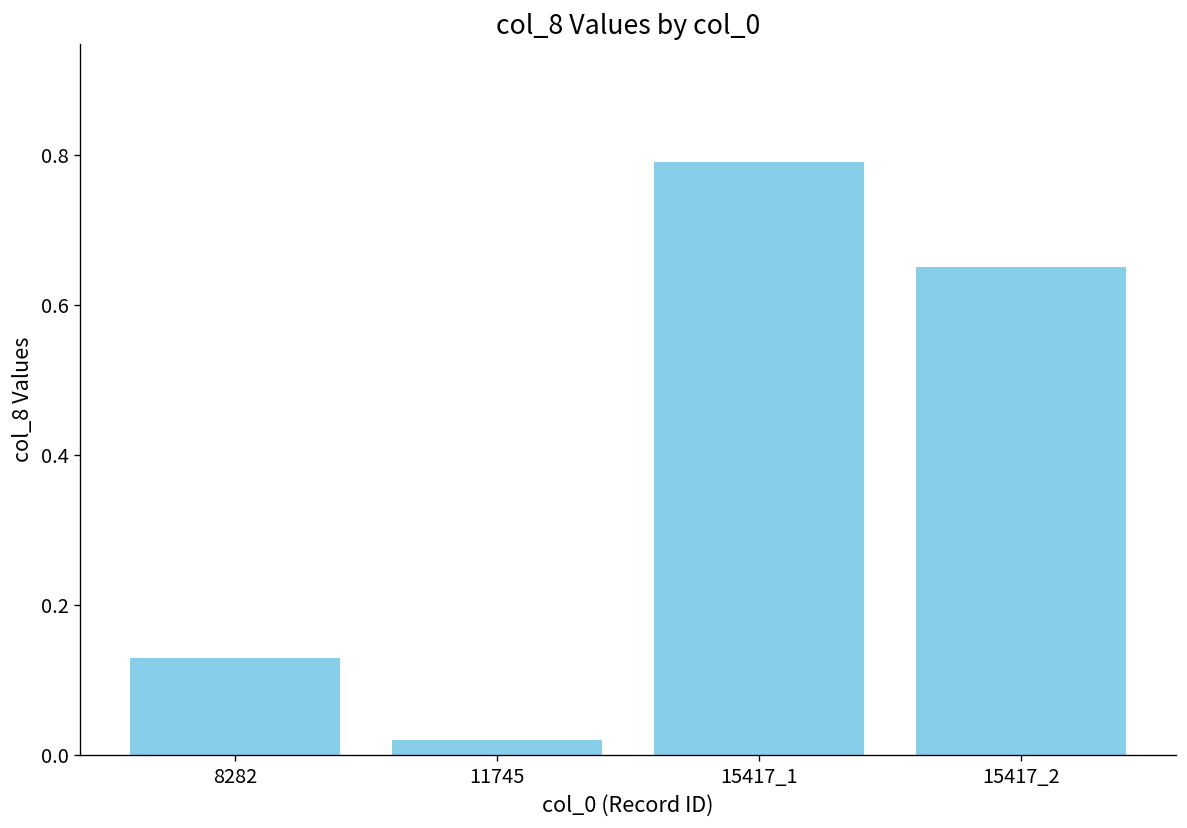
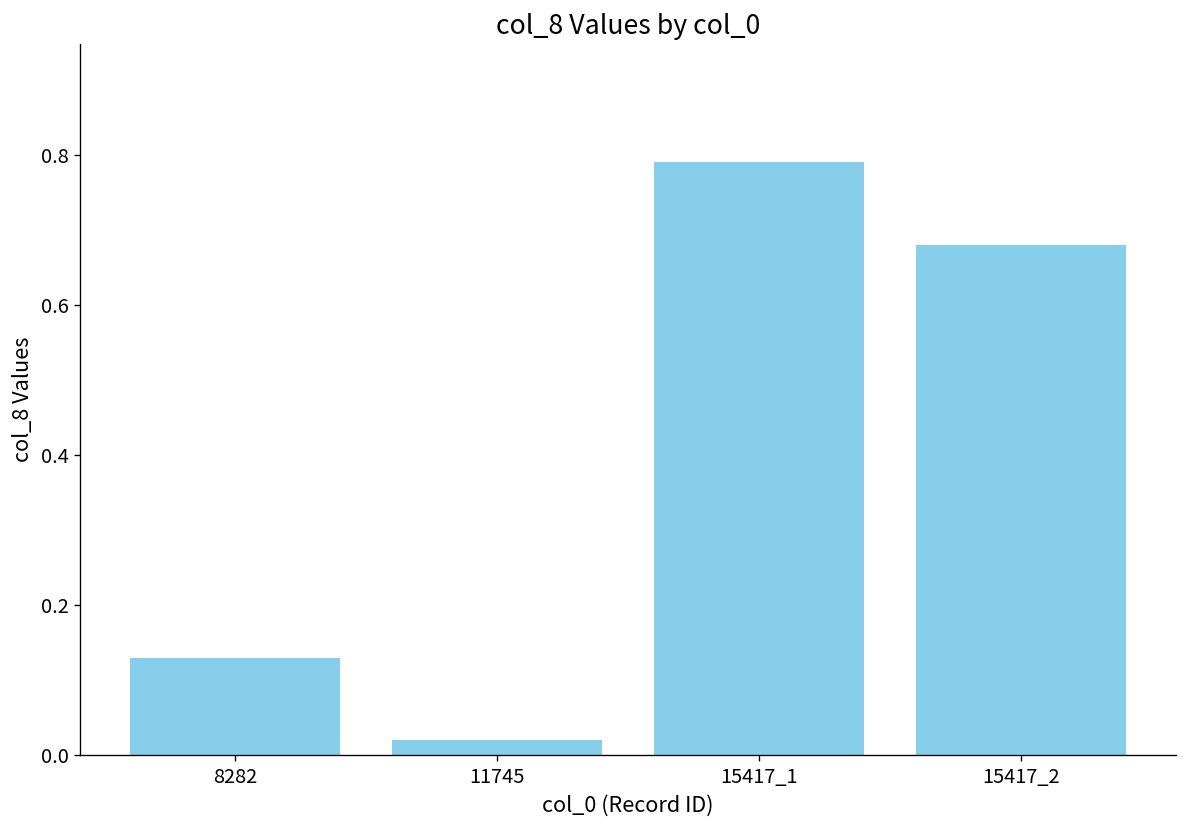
15417_2: 0.65 -> 0.68
